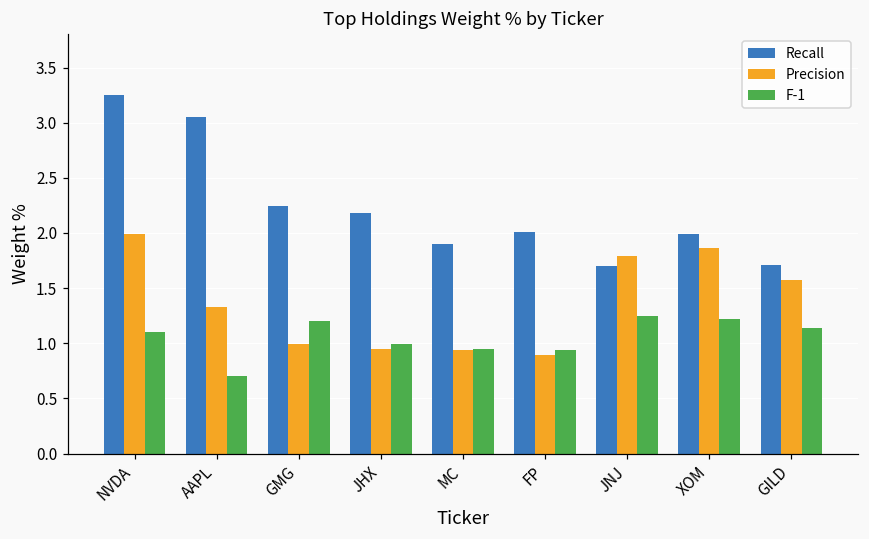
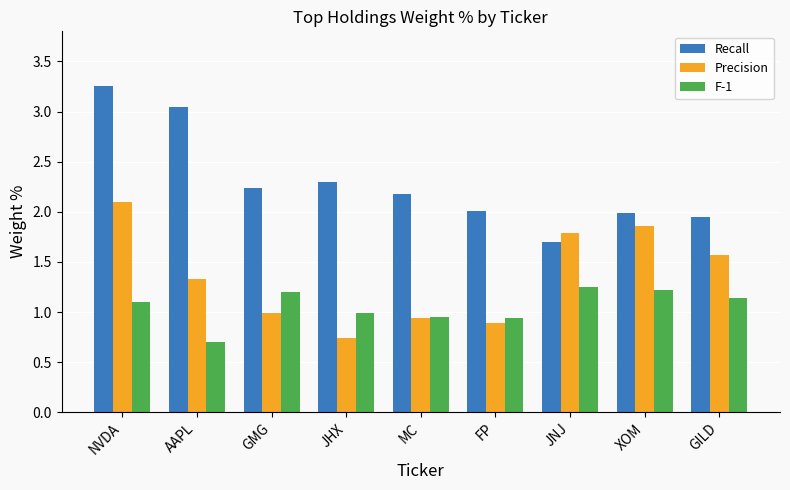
Precision, NVDA: 1.99 -> 2.10
Recall, JHX: 2.18 -> 2.30
Precision, JHX: 0.95 -> 0.74
Recall, MC: 1.90 -> 2.18
Recall, GILD: 1.71 -> 1.95
